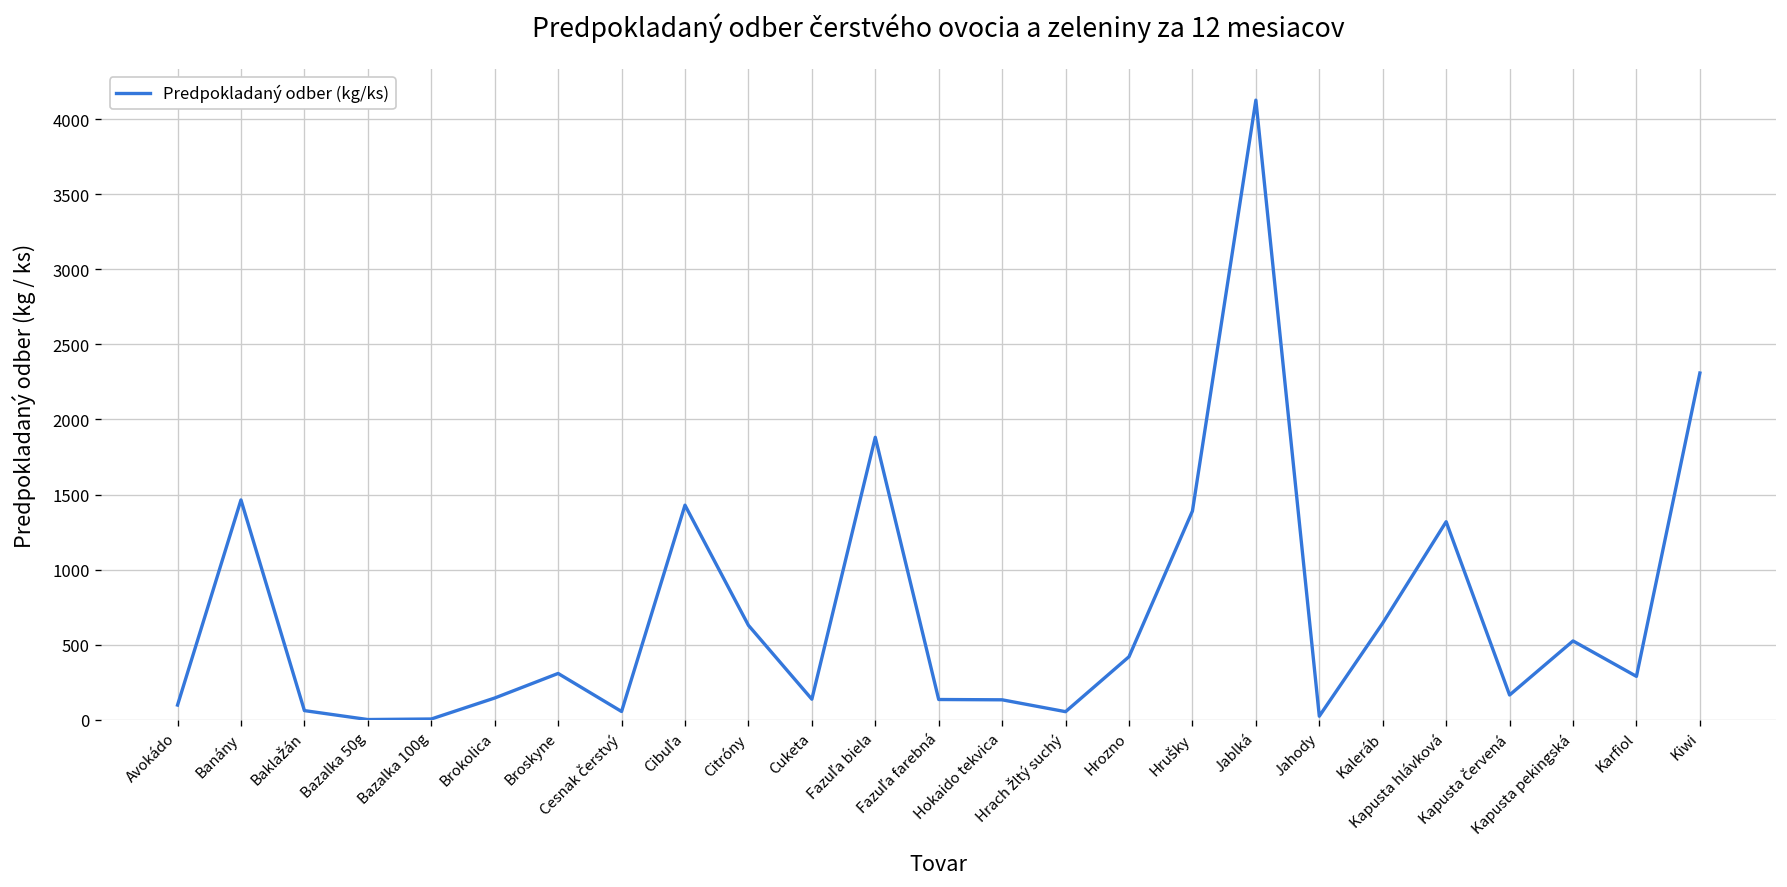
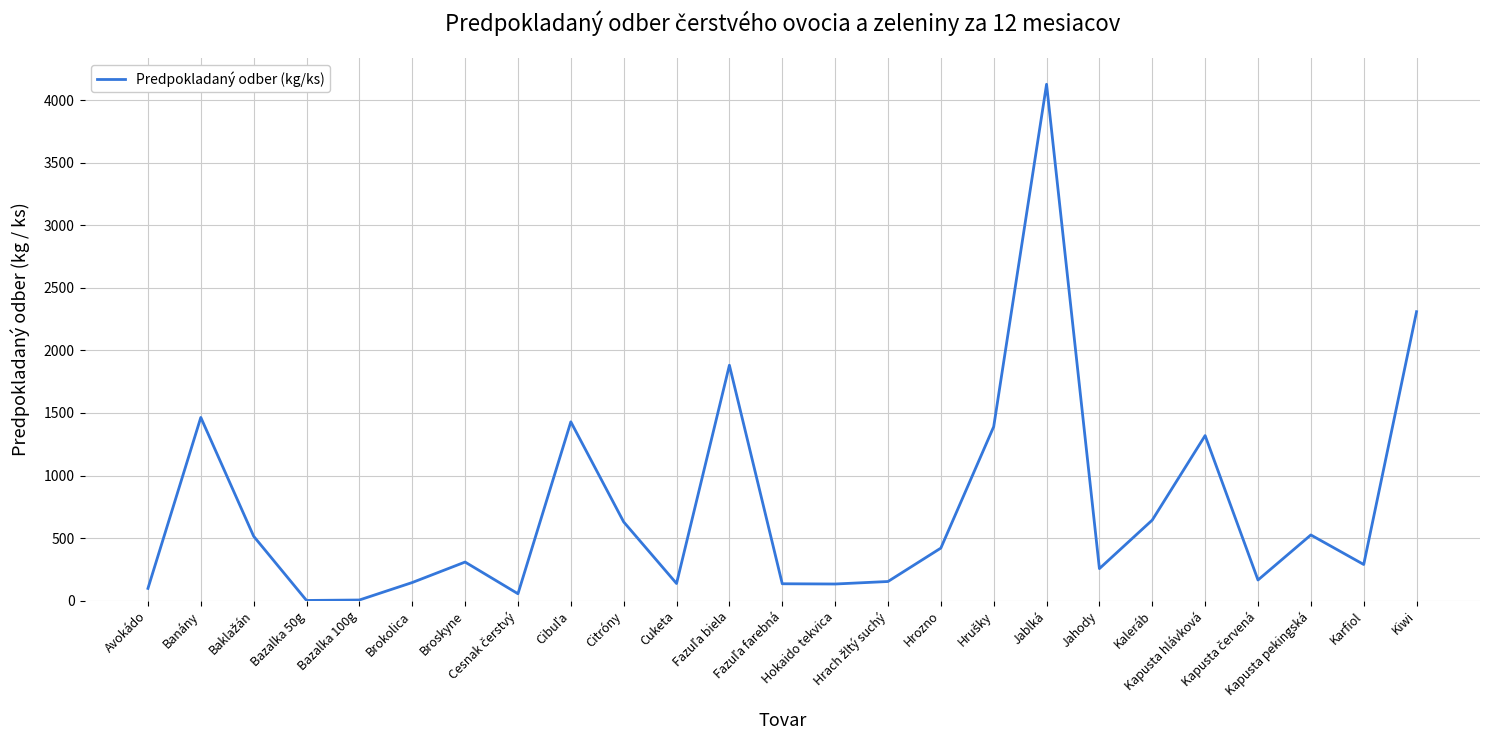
Baklažán: 60 -> 510
Hrach žltý suchý: 50 -> 150
Jahody: 20 -> 260
